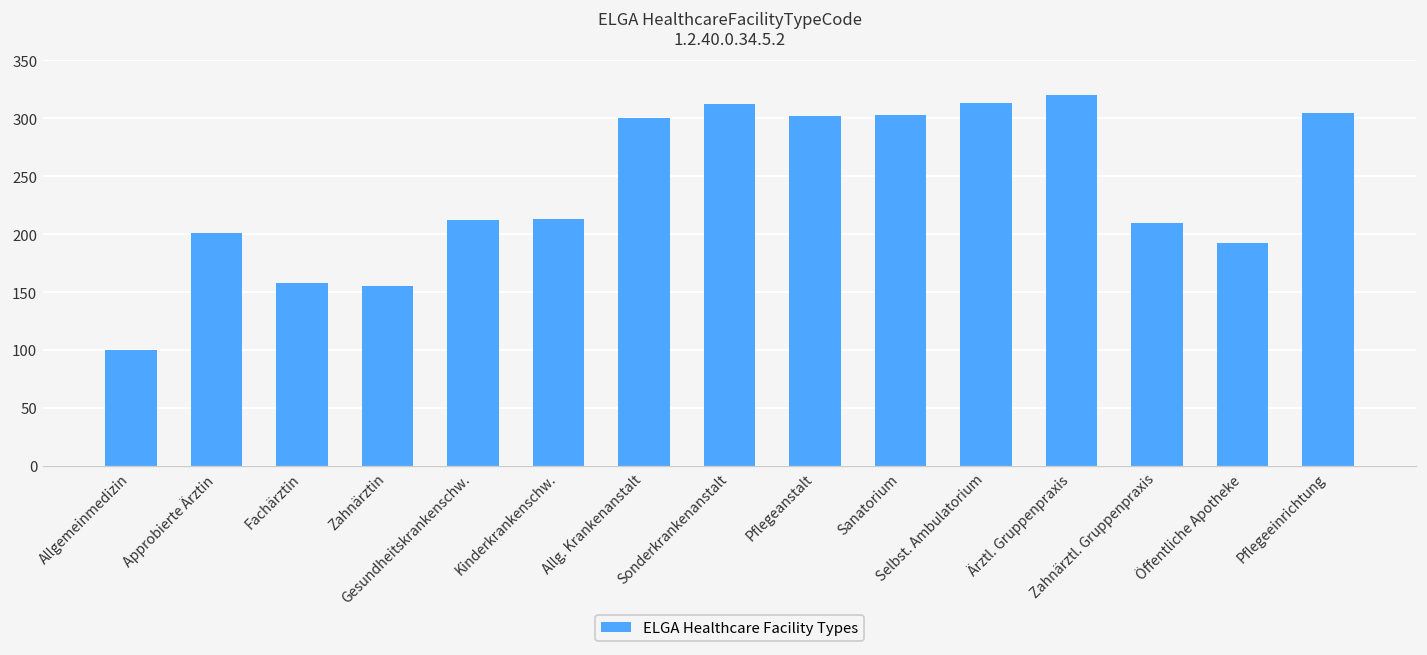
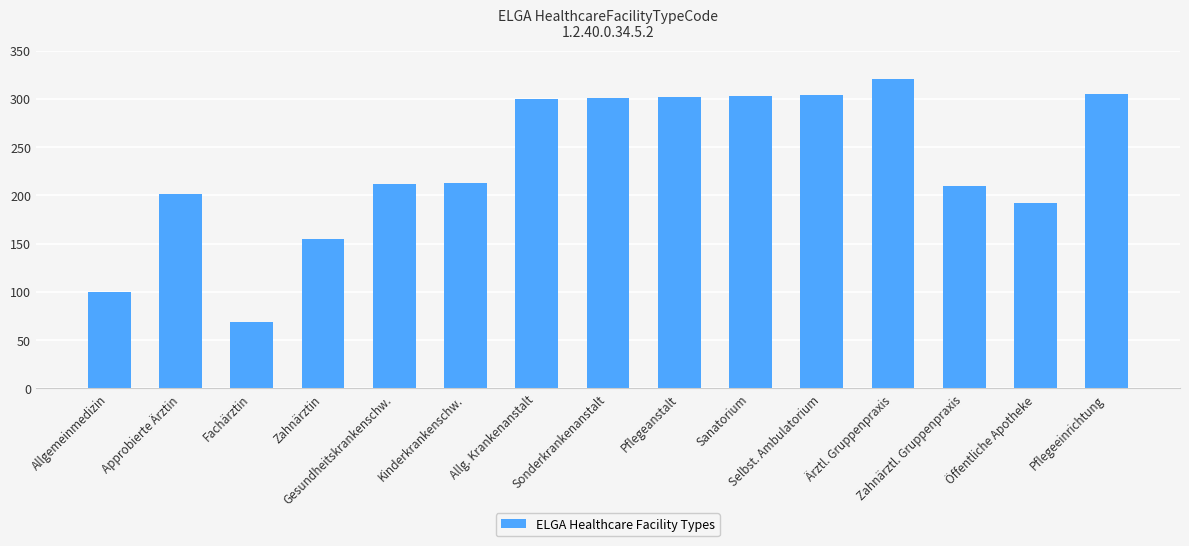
Fachärztin: 160 -> 70
Sonderkrankenanstalt: 310 -> 300
Selbst. Ambulatorium: 310 -> 300
